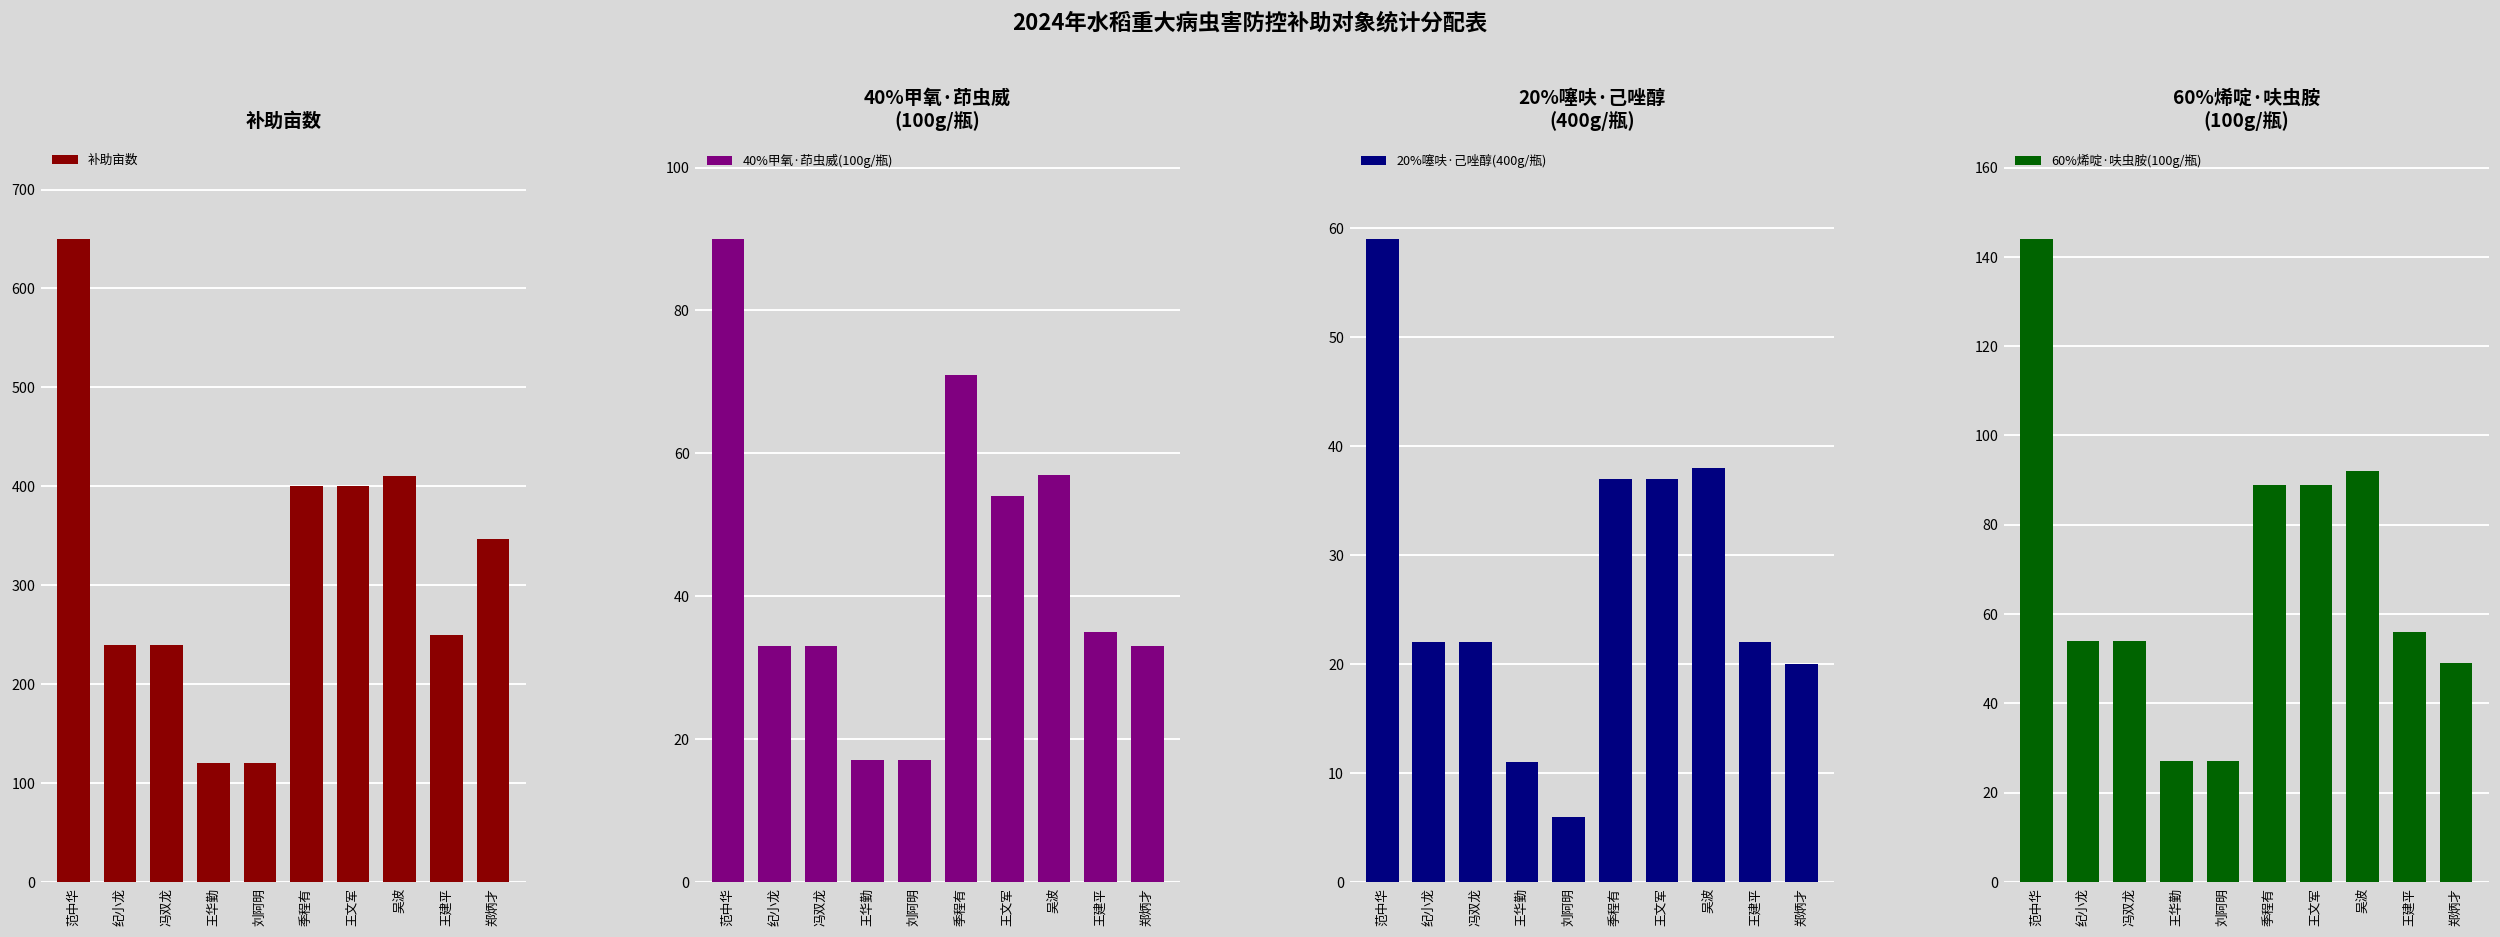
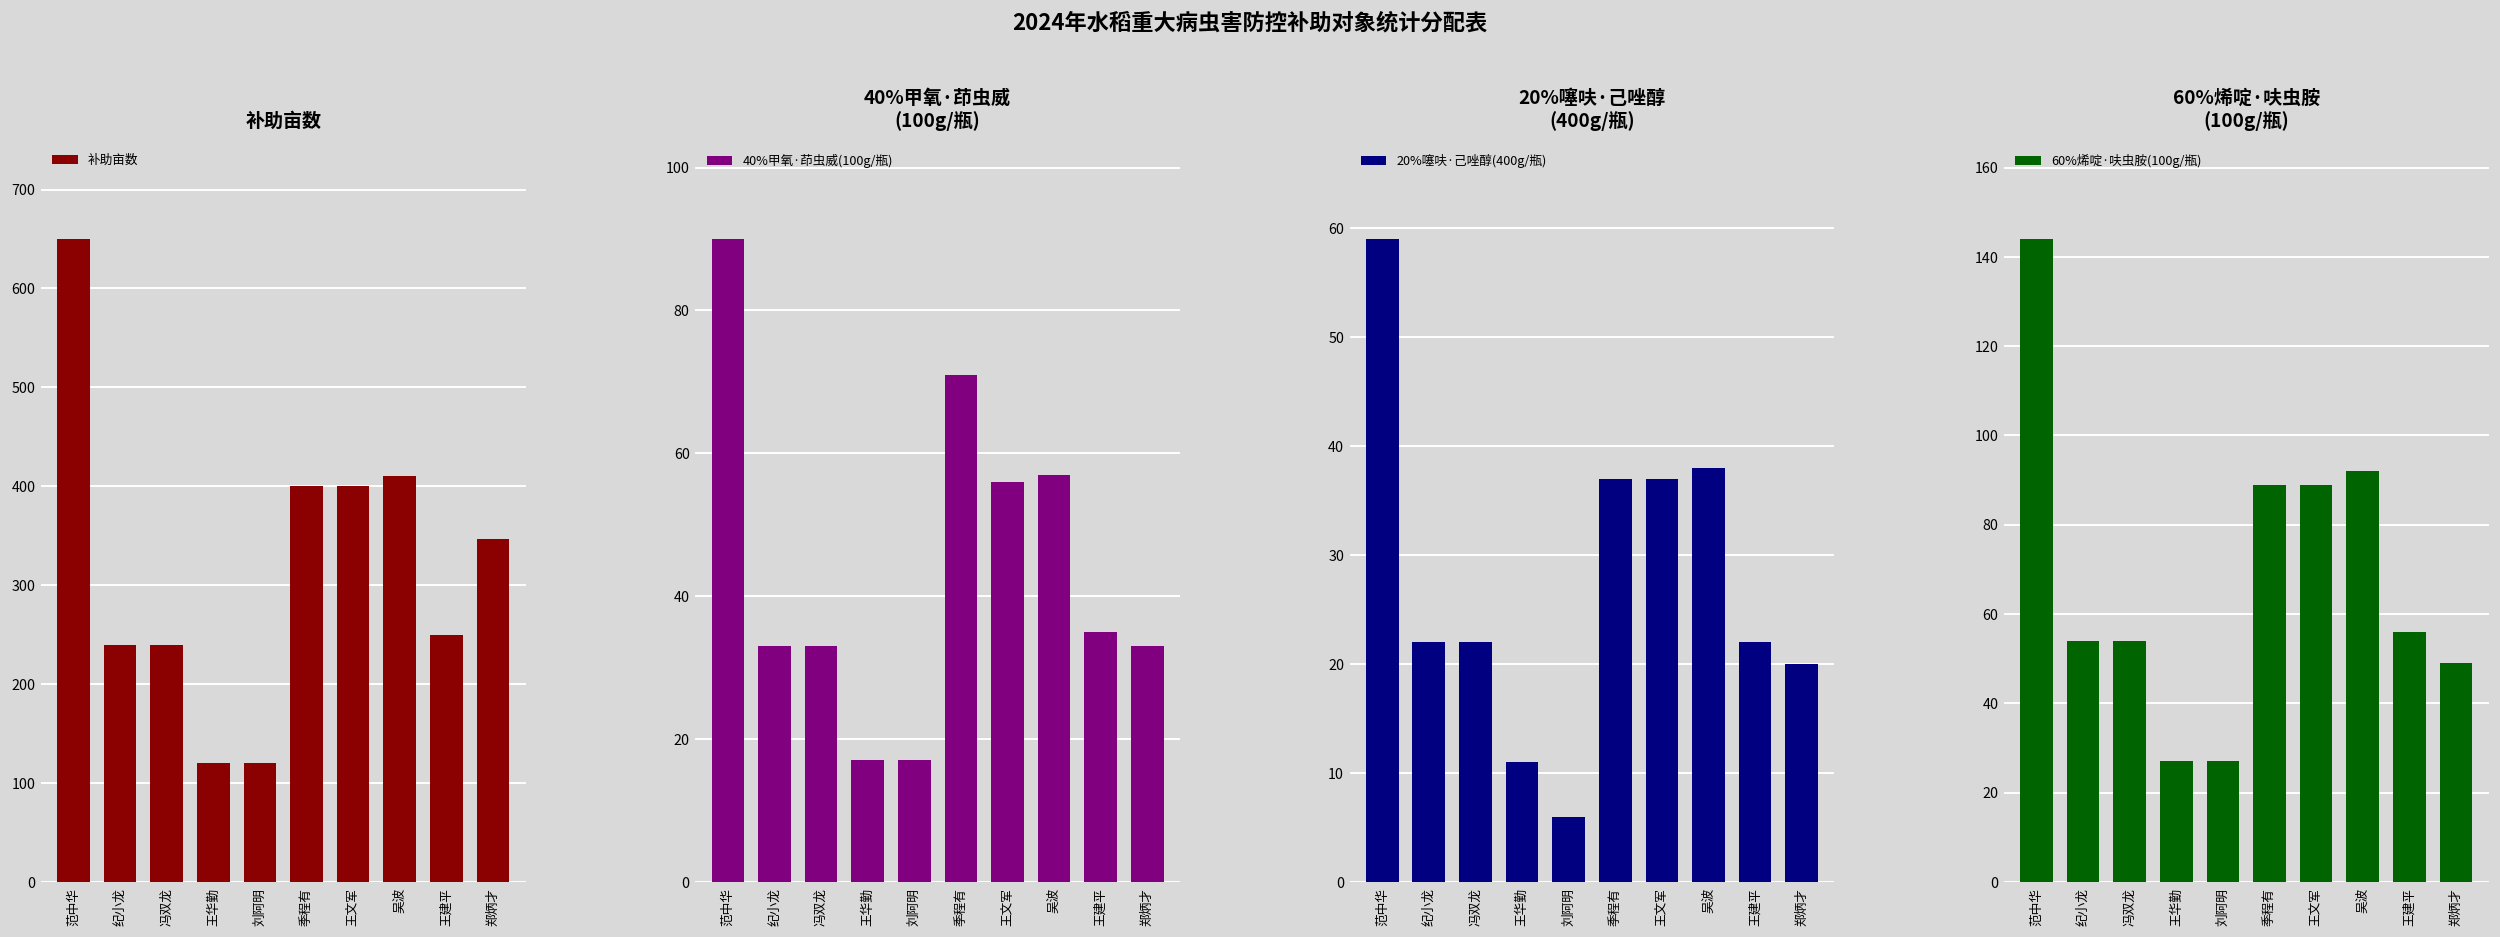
40%甲氧·茚虫威 (100g/瓶), 王文军: 54 -> 56
